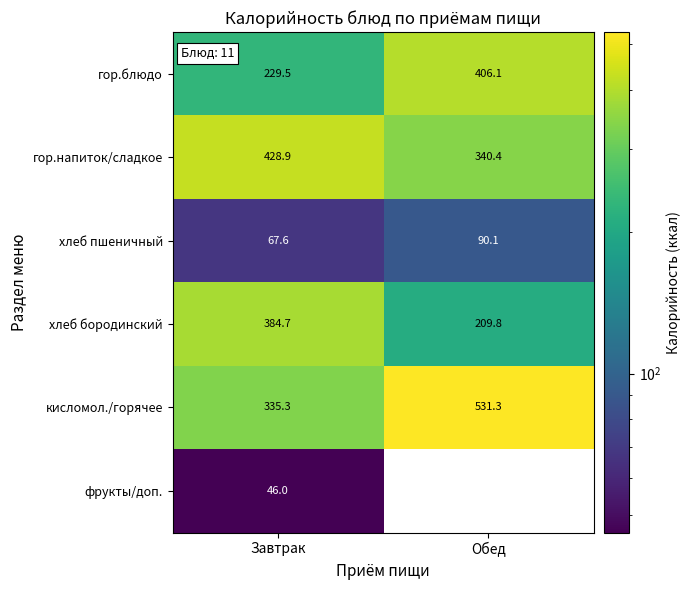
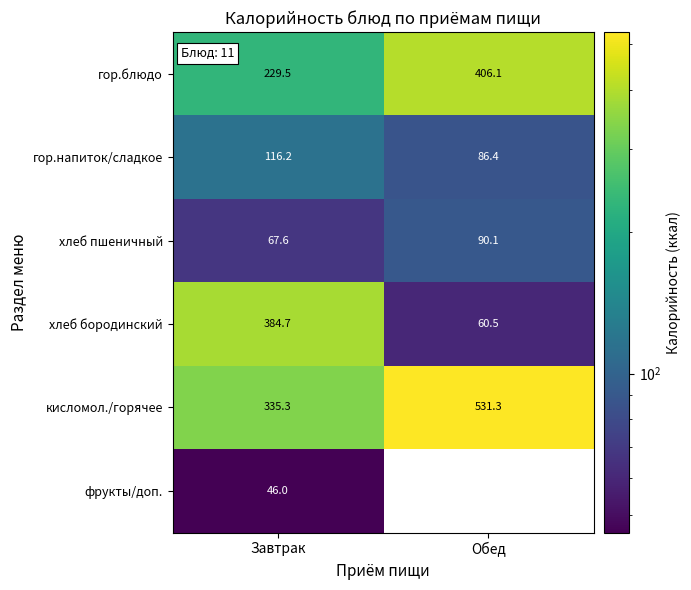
гор.напиток/сладкое, Завтрак: 428.9 -> 116.2
гор.напиток/сладкое, Обед: 340.4 -> 86.4
хлеб бородинский, Обед: 209.8 -> 60.5
